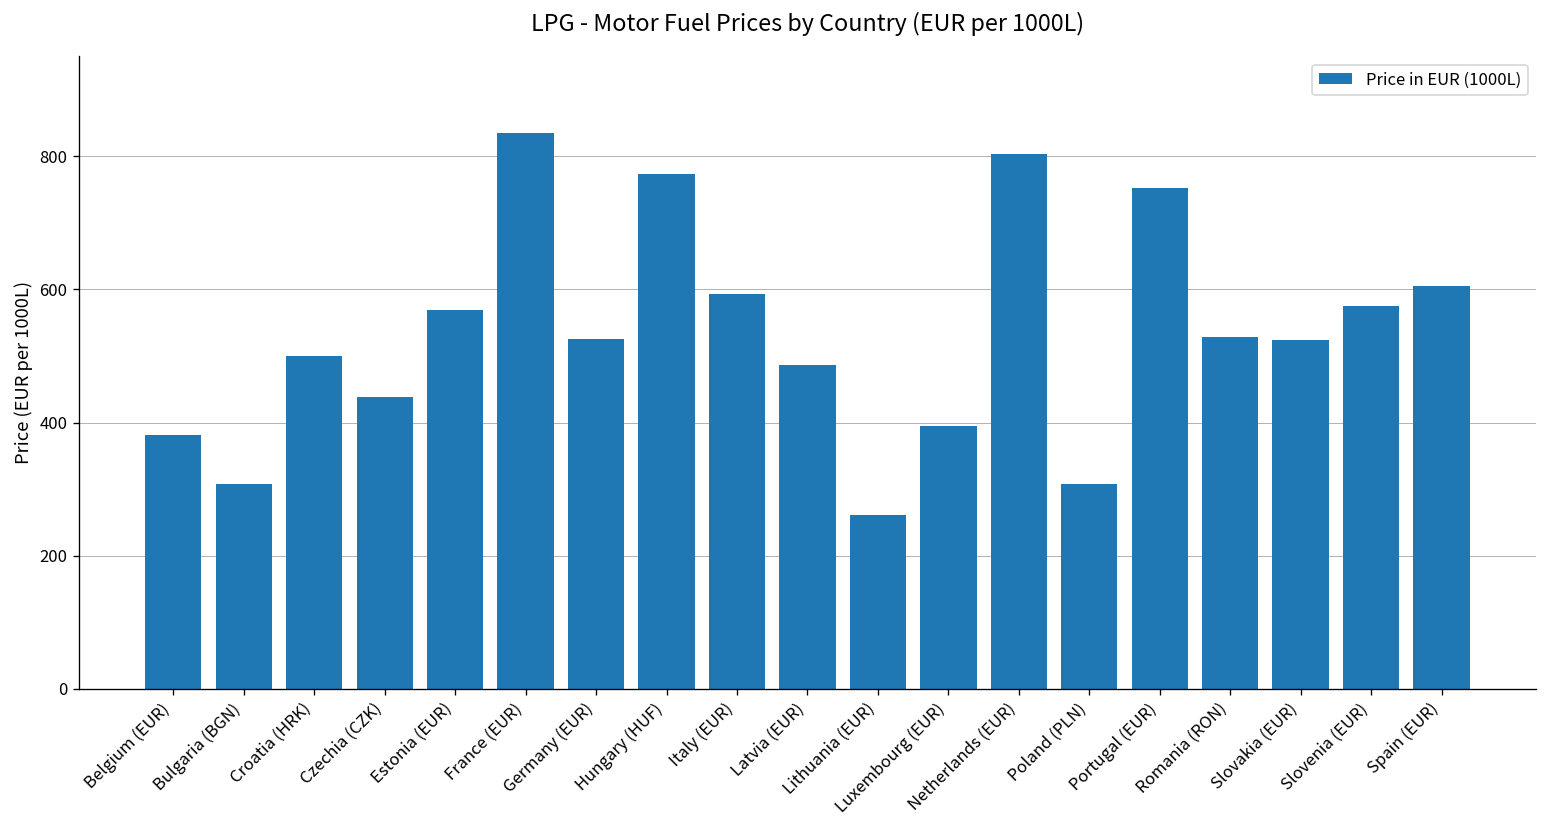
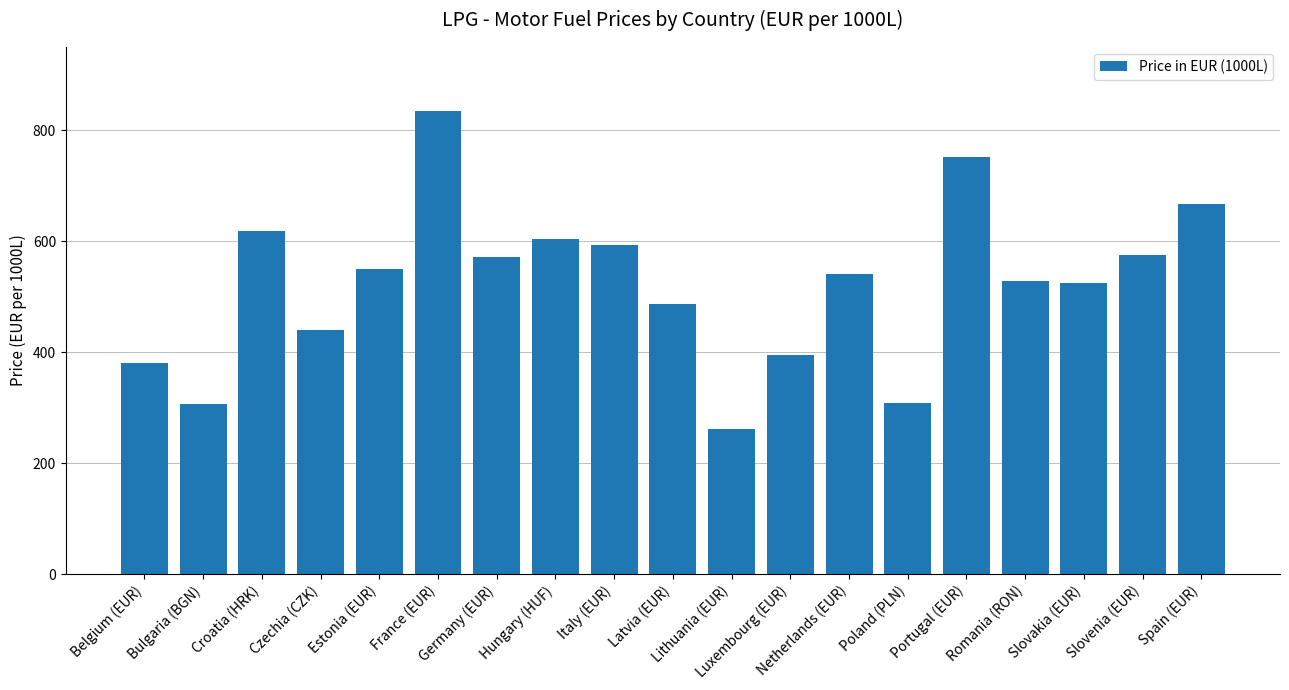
Croatia (HRK): 500 -> 620
Estonia (EUR): 570 -> 550
Germany (EUR): 530 -> 570
Hungary (HUF): 770 -> 600
Netherlands (EUR): 800 -> 540
Spain (EUR): 600 -> 670
